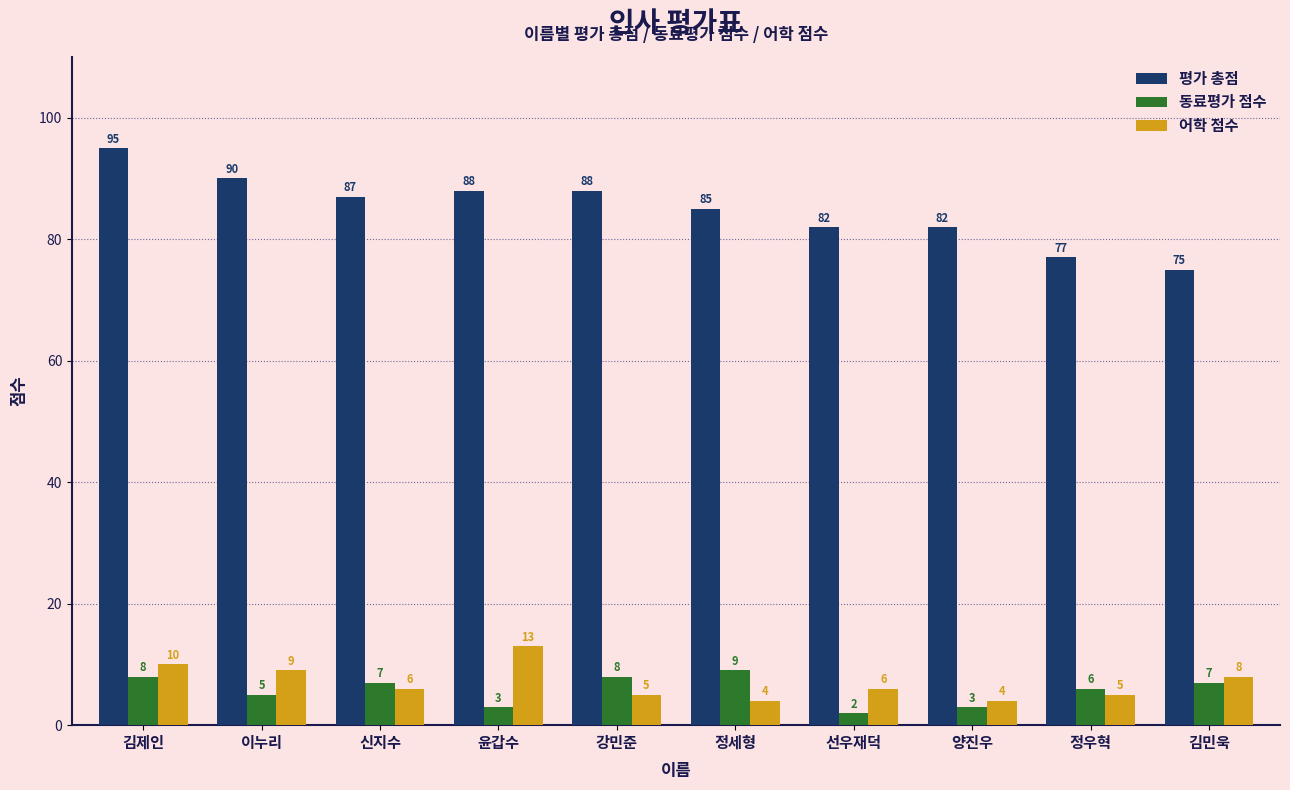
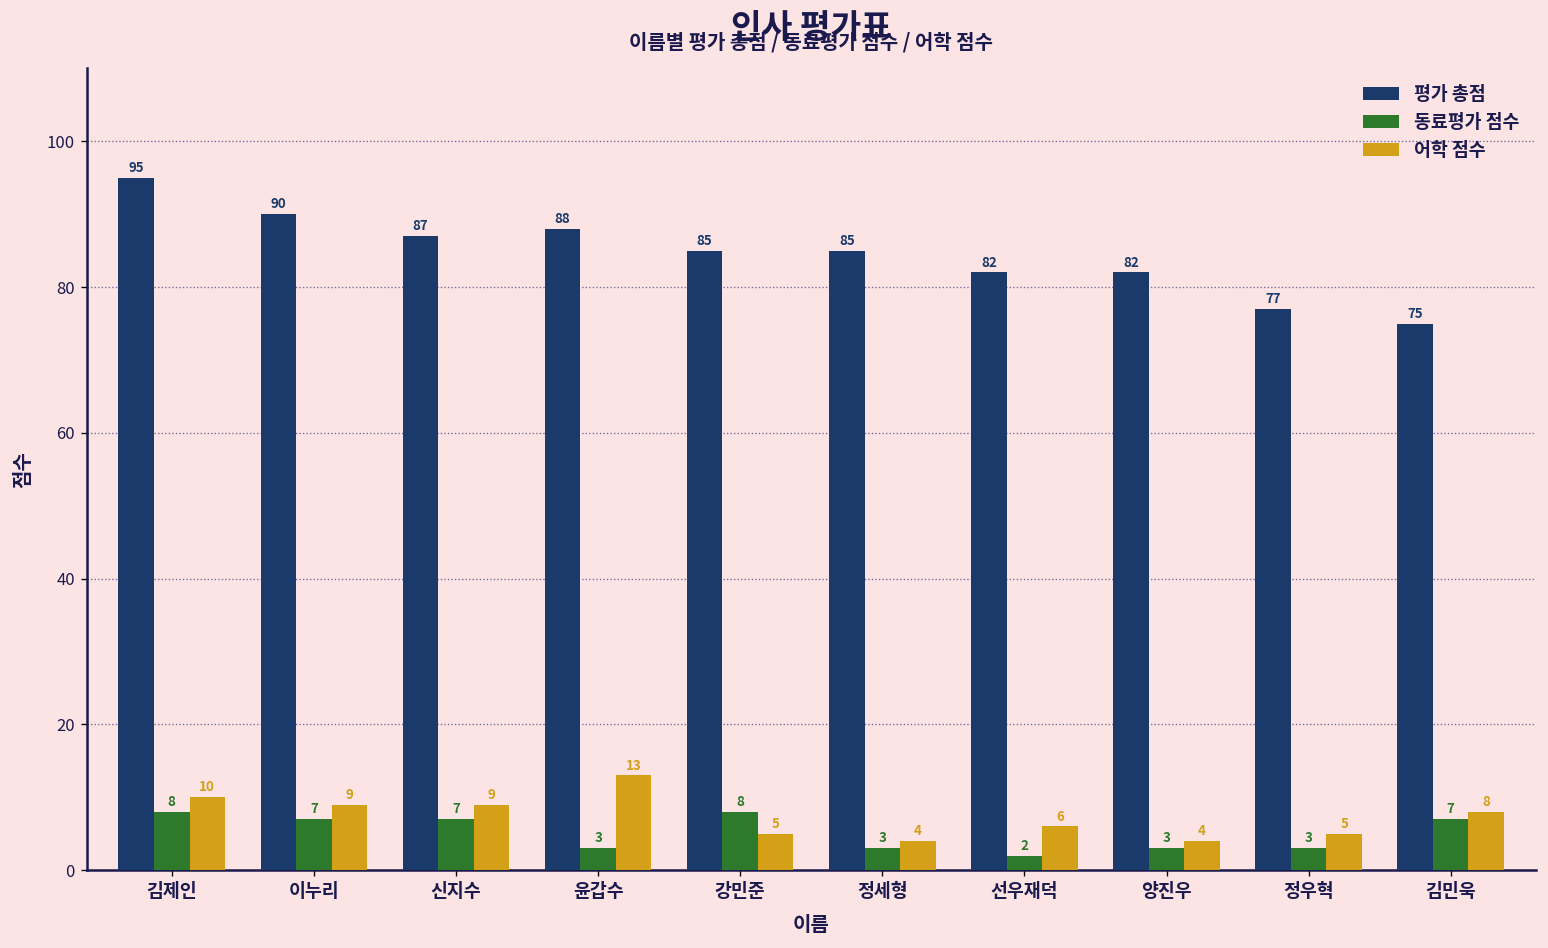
동료평가 점수, 이누리: 5 -> 7
어학 점수, 신지수: 6 -> 9
평가 총점, 강민준: 88 -> 85
동료평가 점수, 정세형: 9 -> 3
동료평가 점수, 정우혁: 6 -> 3
